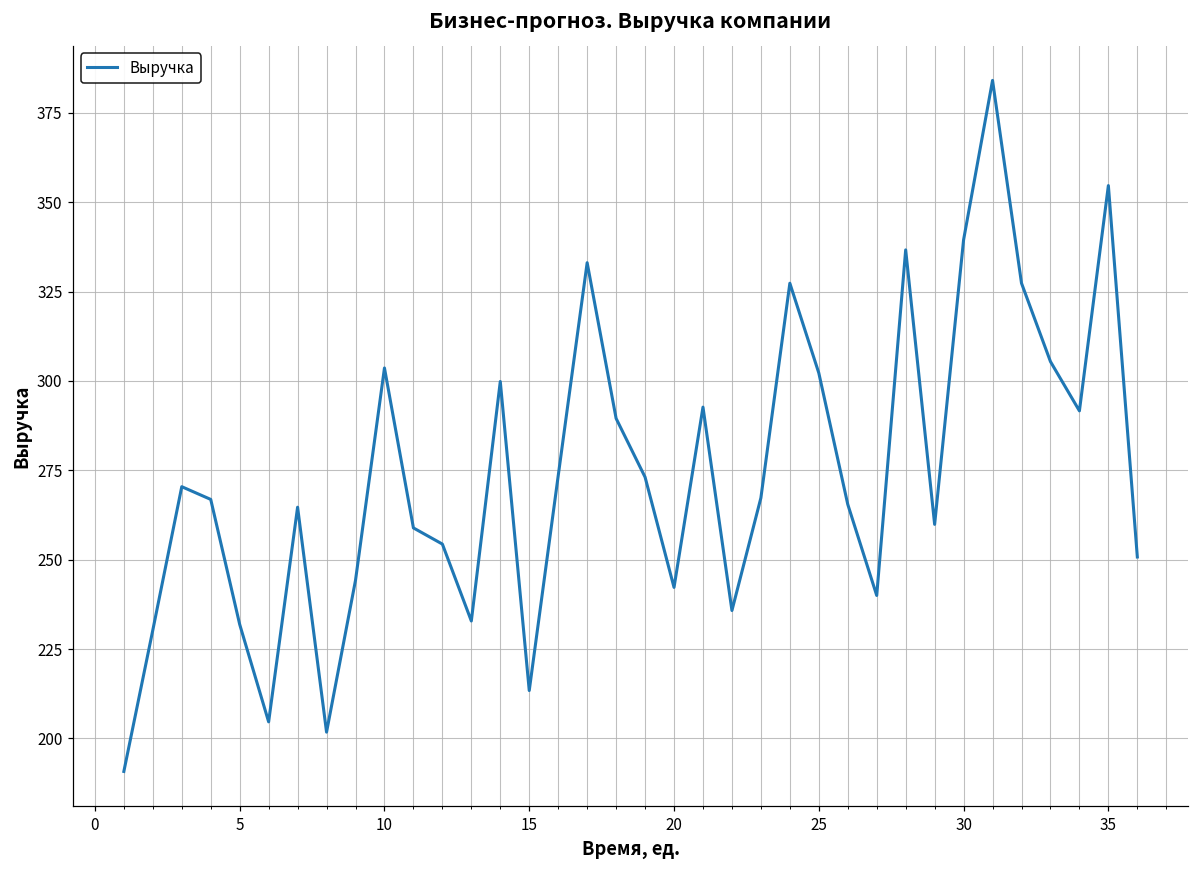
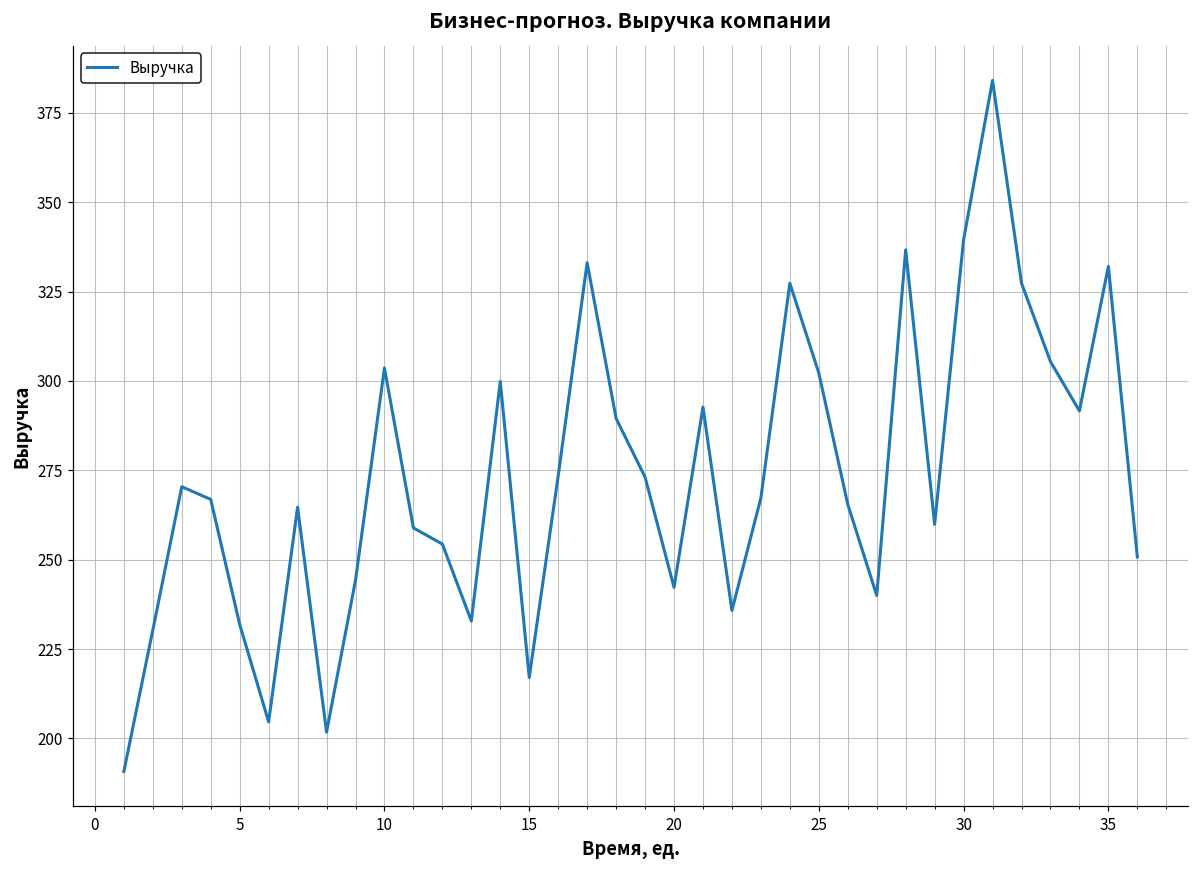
15: 213 -> 217
35: 355 -> 332
